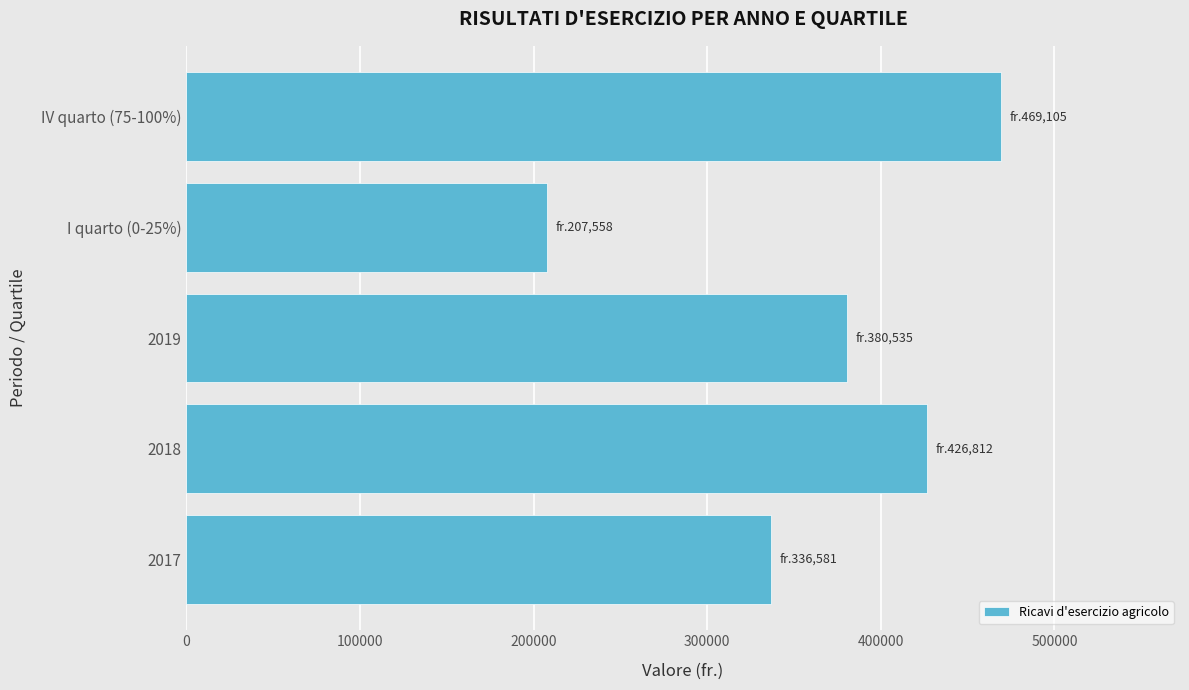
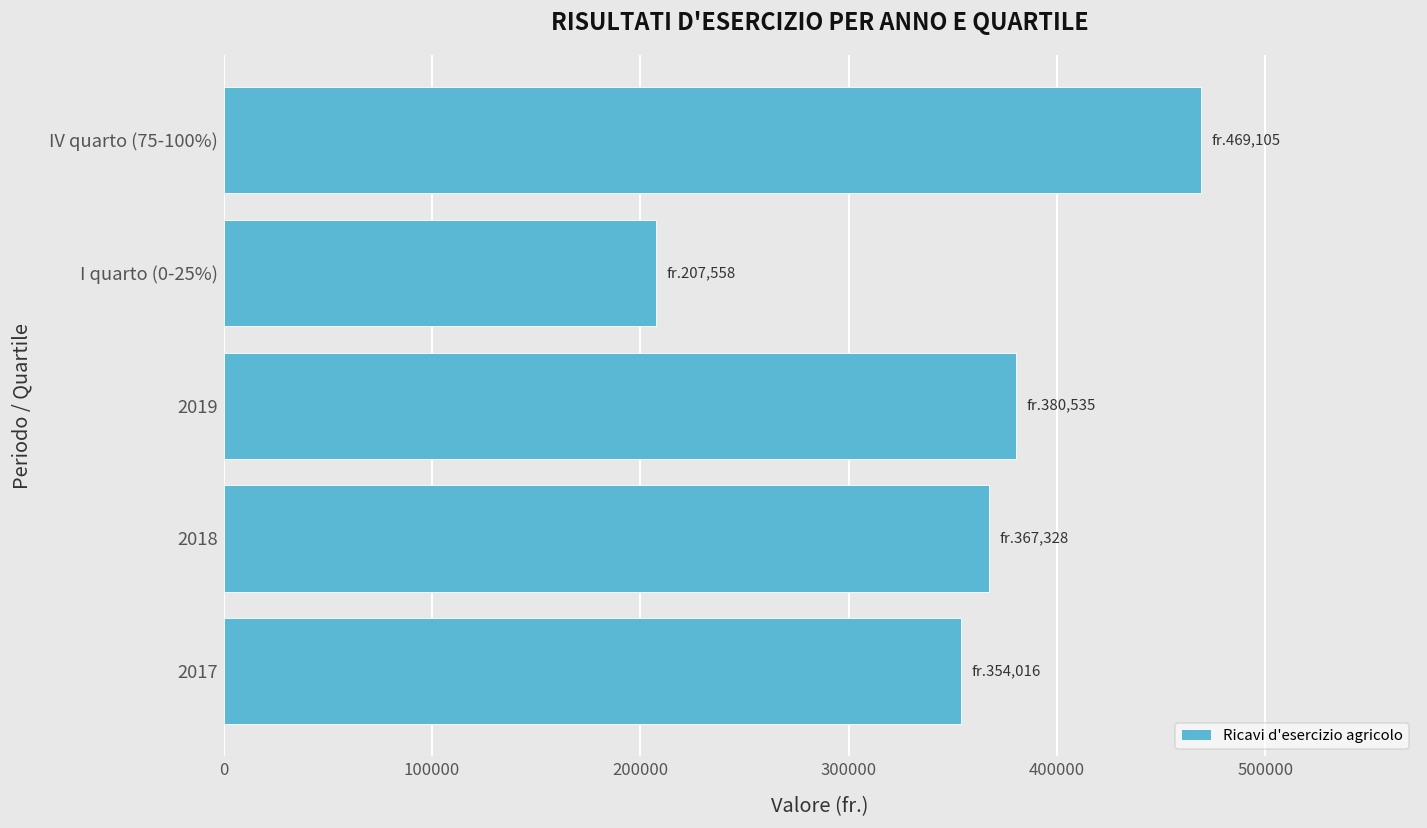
2018: 426,812 -> 367,328
2017: 336,581 -> 354,016
